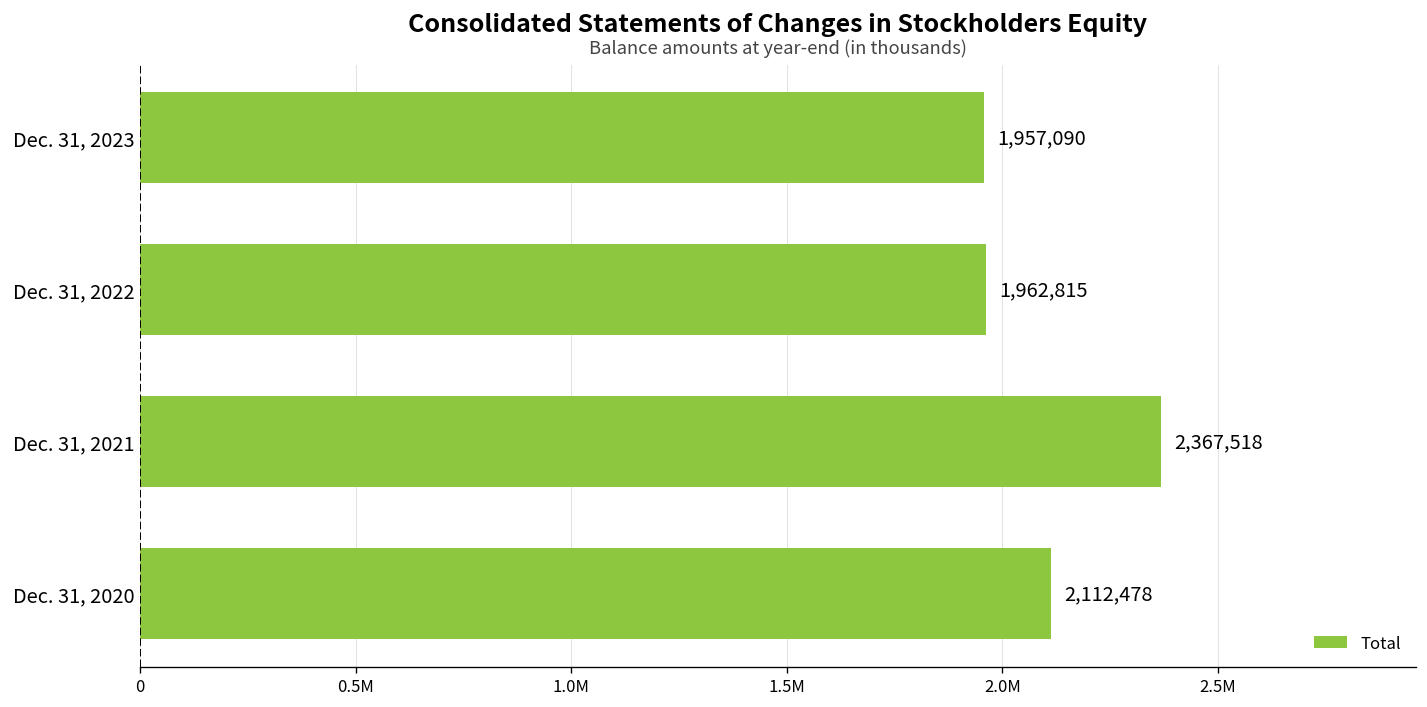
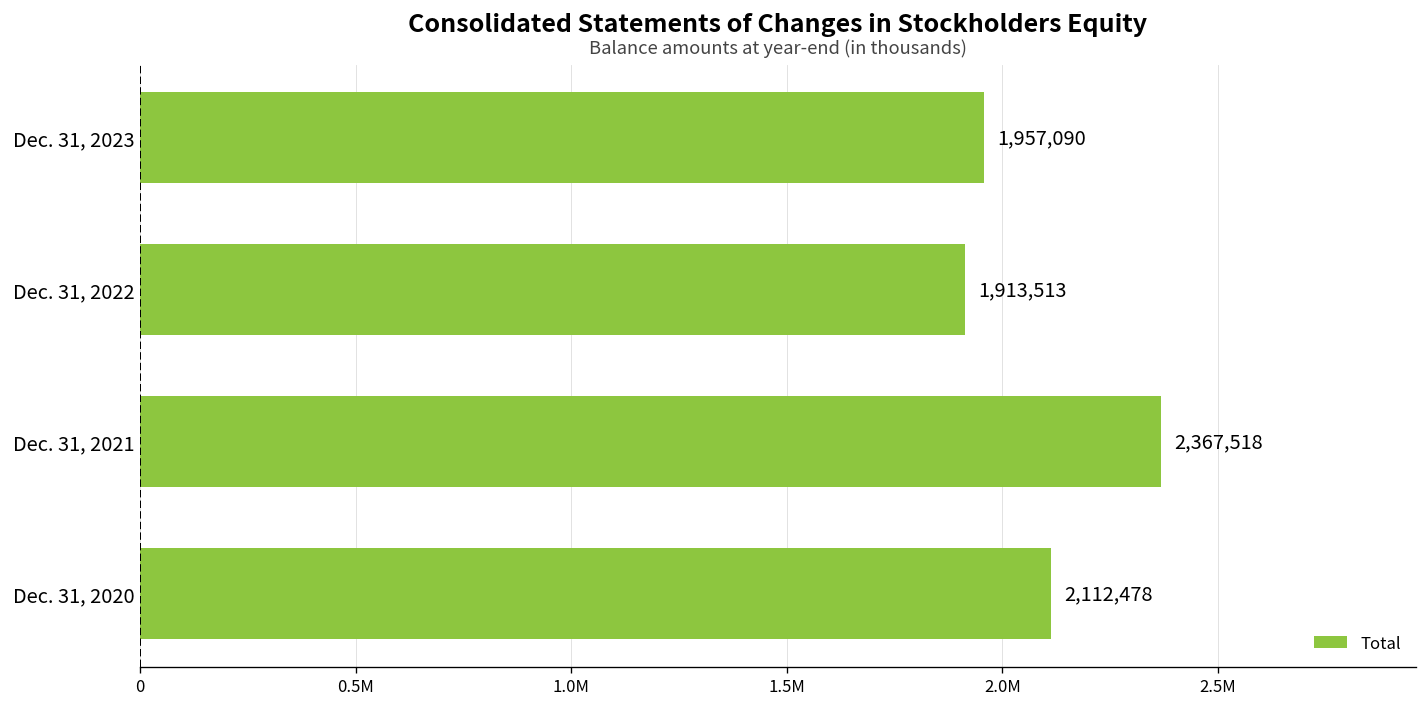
Dec. 31, 2022: 1,962,815 -> 1,913,513
